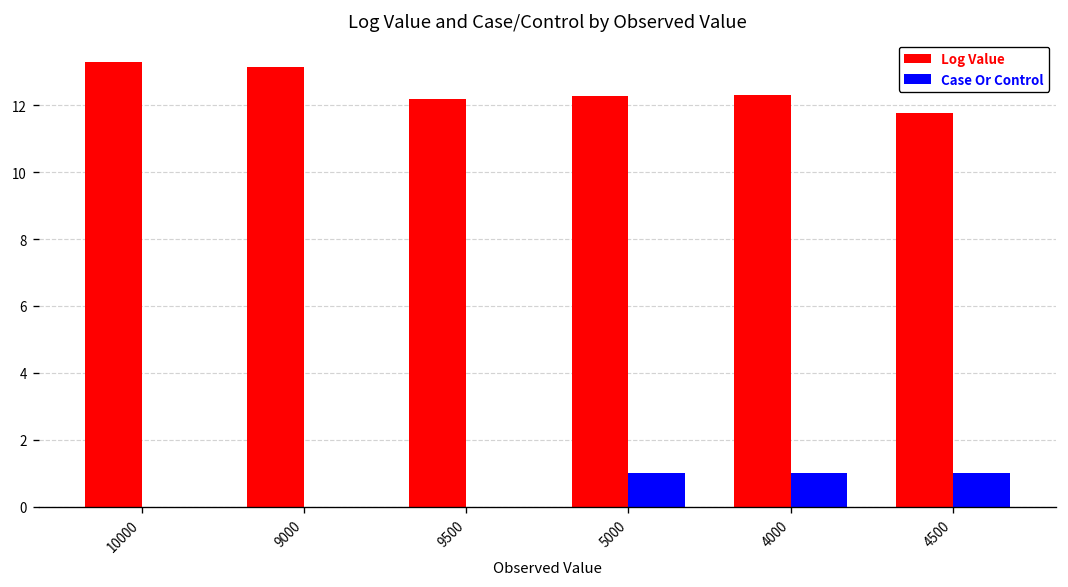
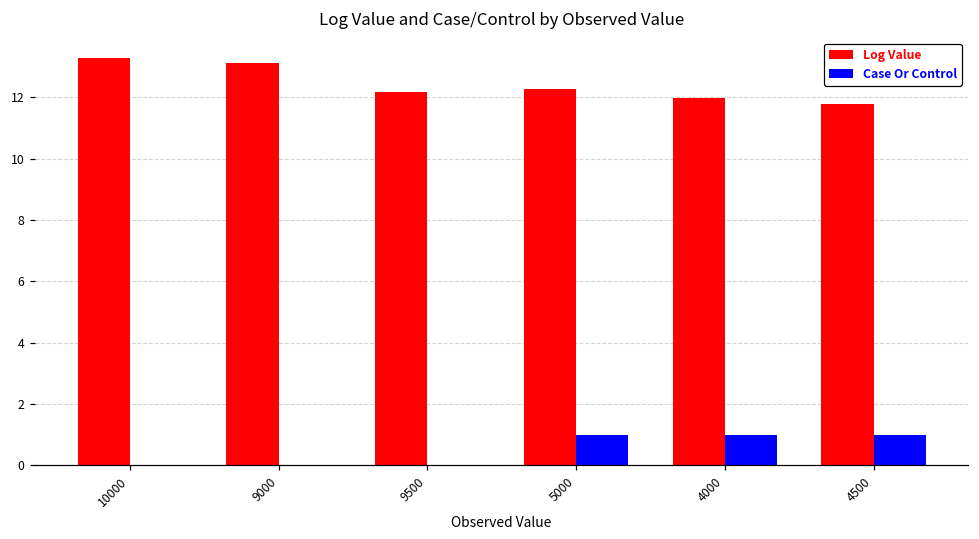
Log Value, 4000: 12.3 -> 12.0
